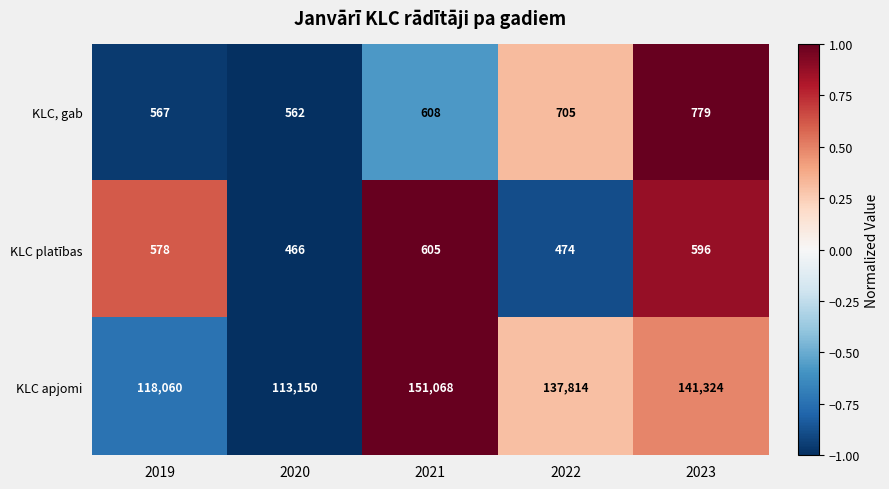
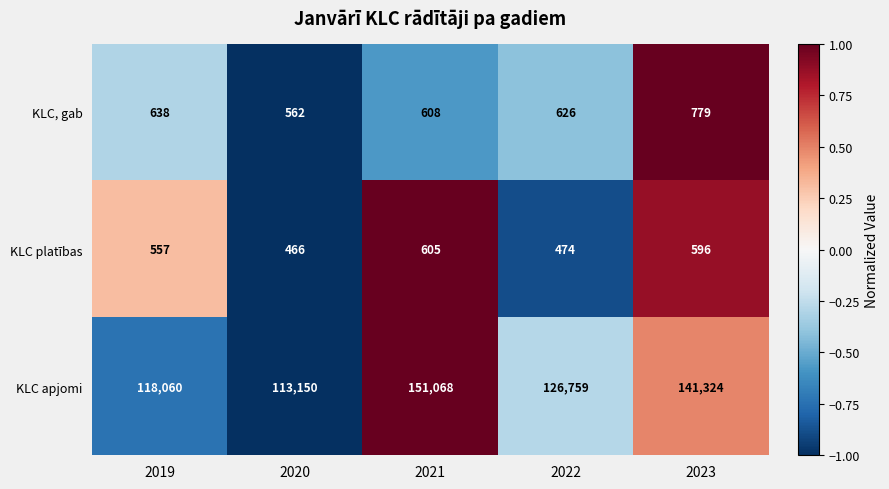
KLC, gab, 2019: 567 -> 638
KLC, gab, 2022: 705 -> 626
KLC platības, 2019: 578 -> 557
KLC apjomi, 2022: 137,814 -> 126,759
